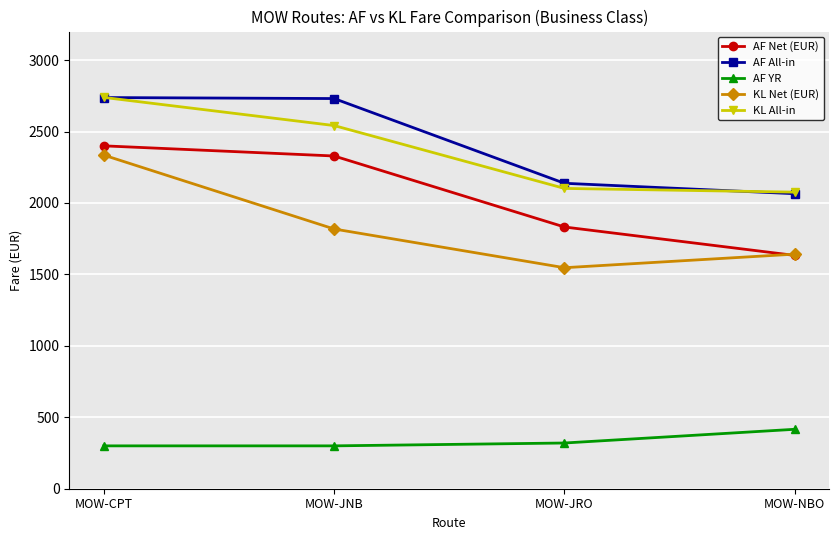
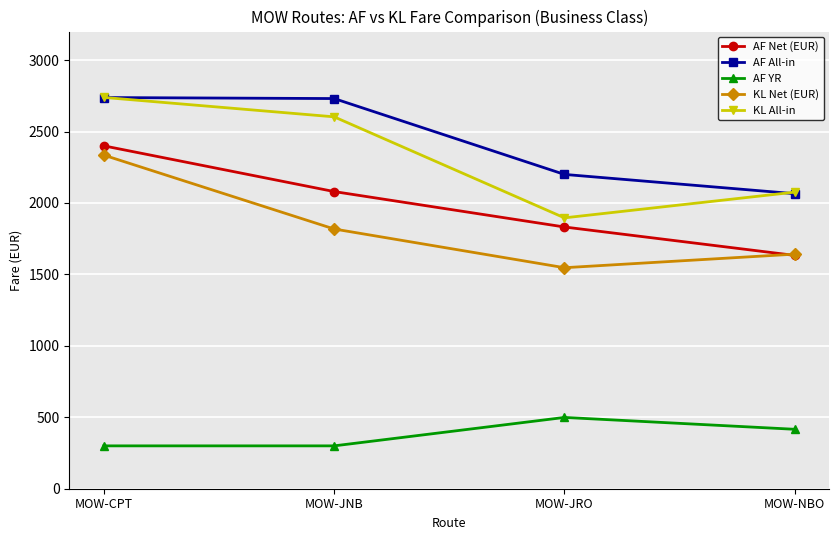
AF Net (EUR), MOW-JNB: 2330 -> 2080
KL All-in, MOW-JNB: 2540 -> 2600
AF All-in, MOW-JRO: 2140 -> 2200
AF YR, MOW-JRO: 320 -> 500
KL All-in, MOW-JRO: 2100 -> 1900
